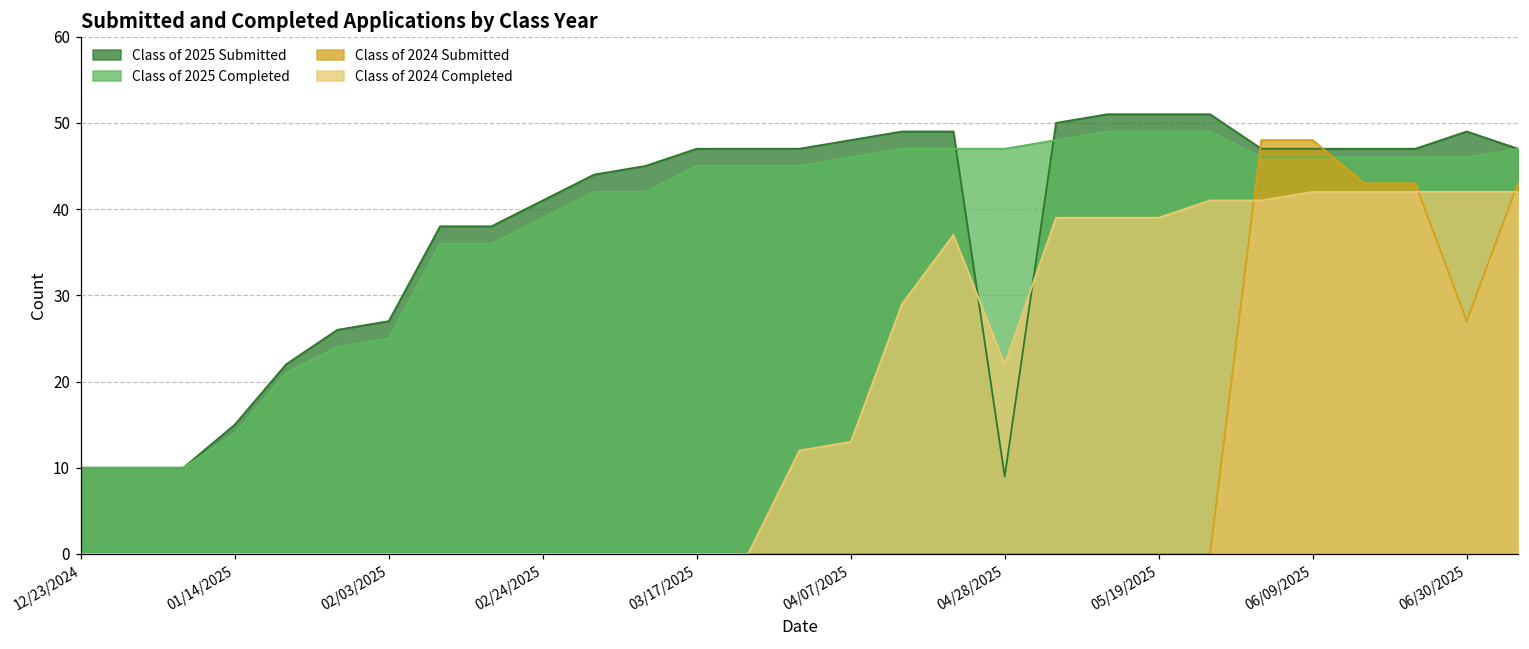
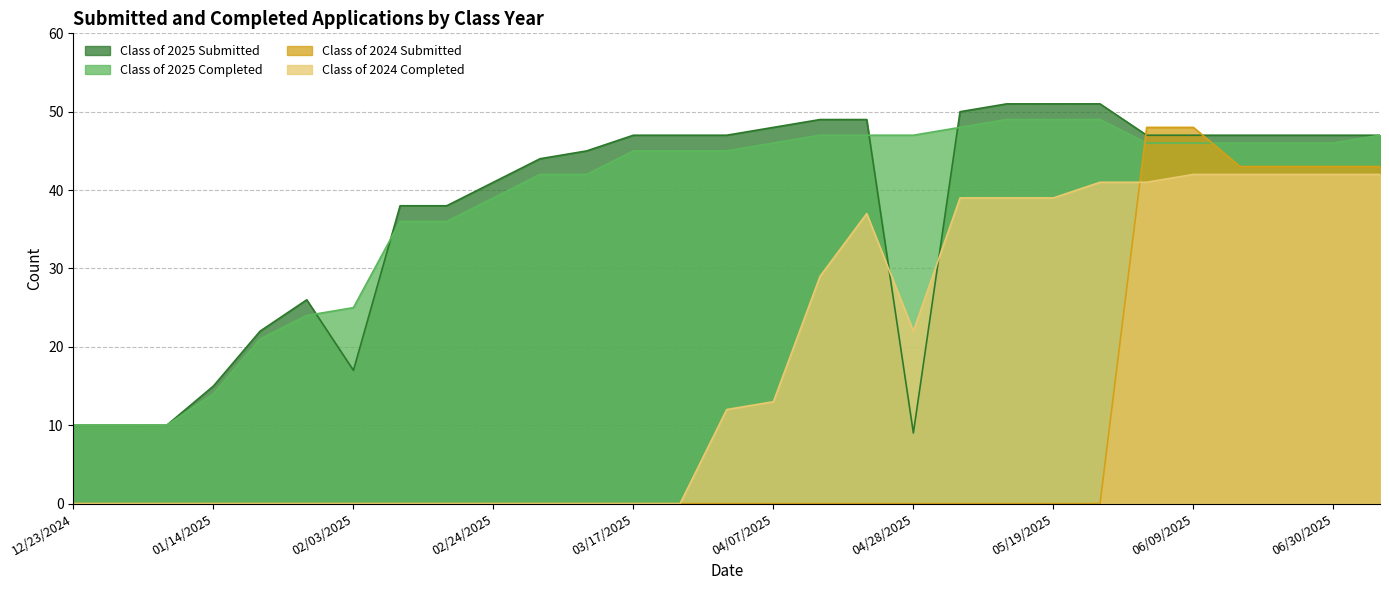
Class of 2025 Submitted, 02/03/2025: 27 -> 17
Class of 2025 Submitted, 06/30/2025: 49 -> 47
Class of 2024 Submitted, 06/30/2025: 27 -> 43
